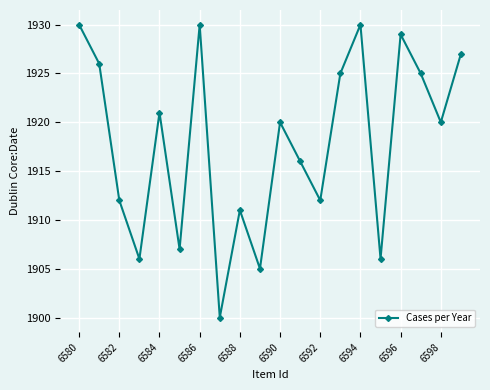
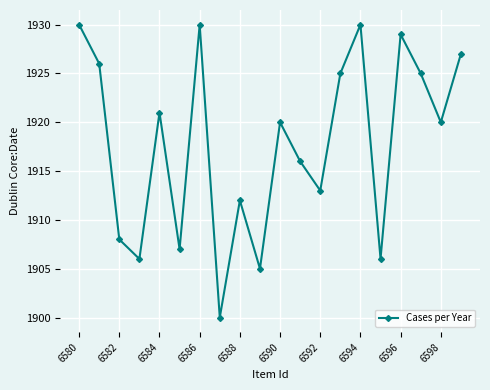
6582: 1912 -> 1908
6588: 1911 -> 1912
6592: 1912 -> 1913
